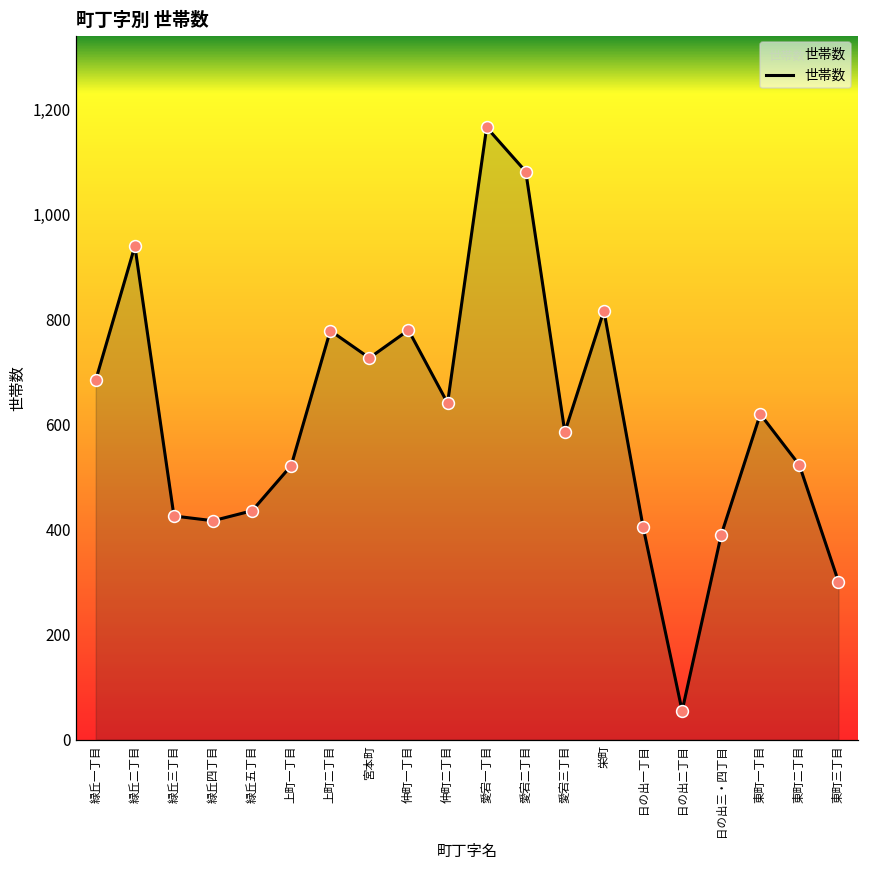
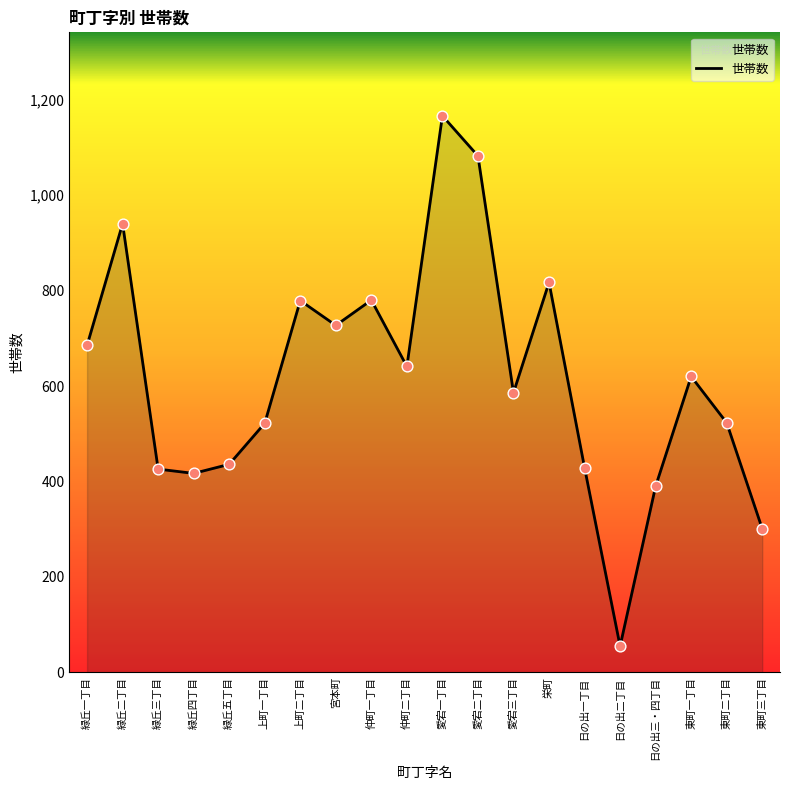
日の出一丁目: 410 -> 430
